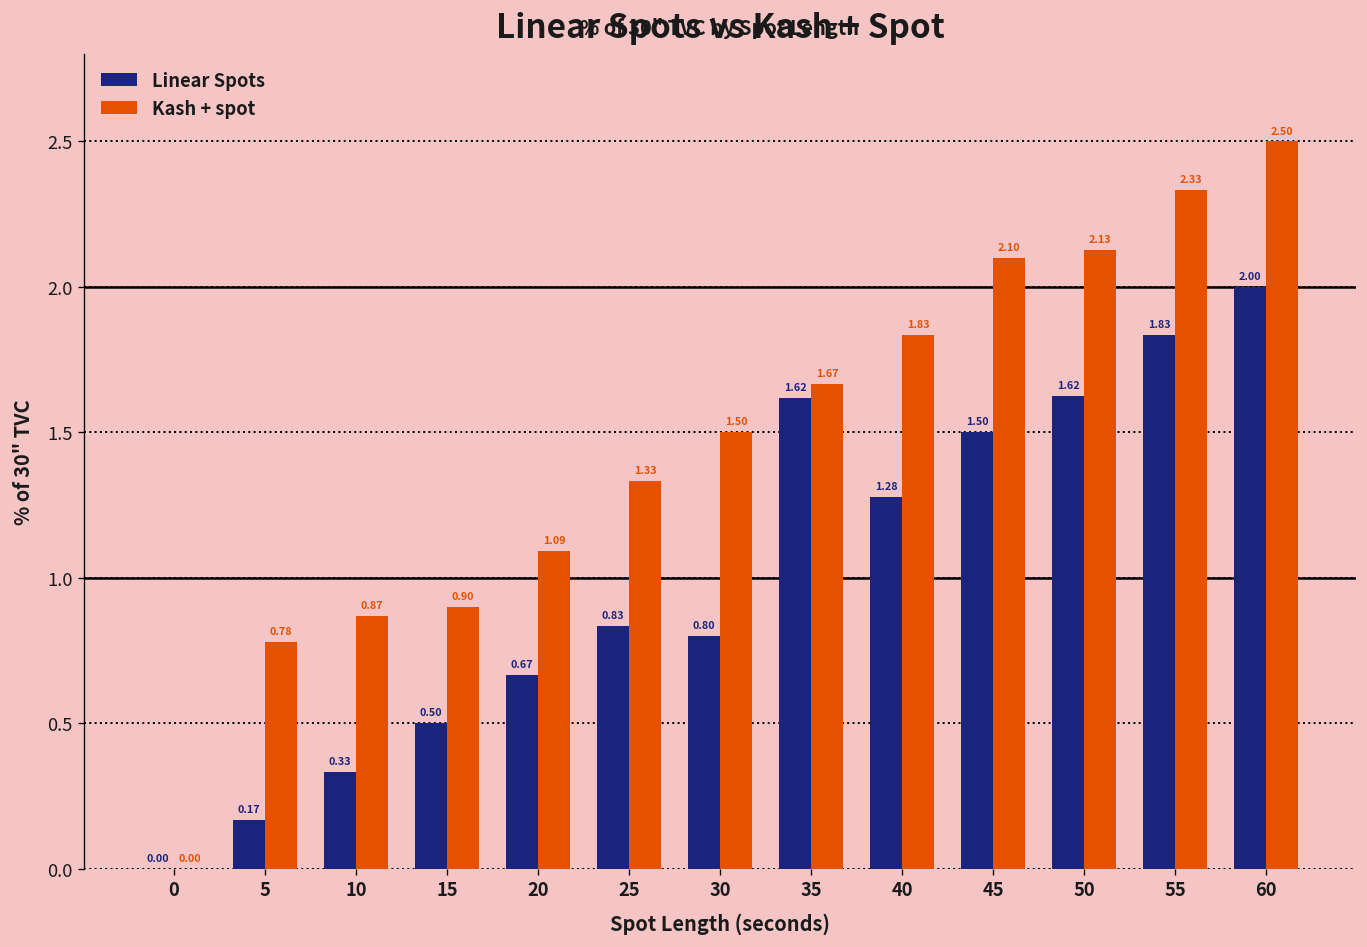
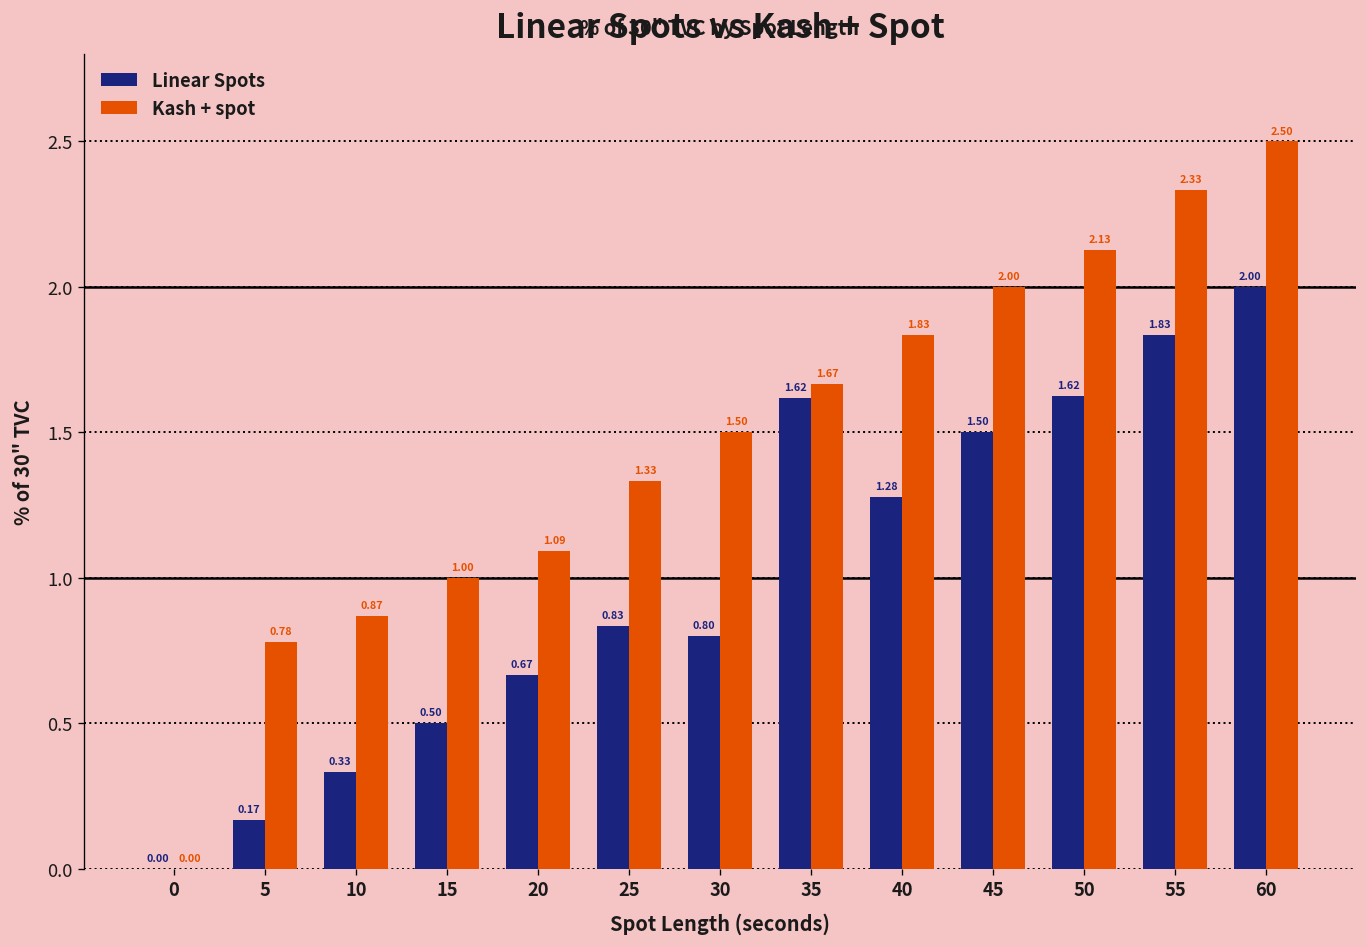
Kash + spot, 15: 0.90 -> 1.00
Kash + spot, 45: 2.10 -> 2.00
